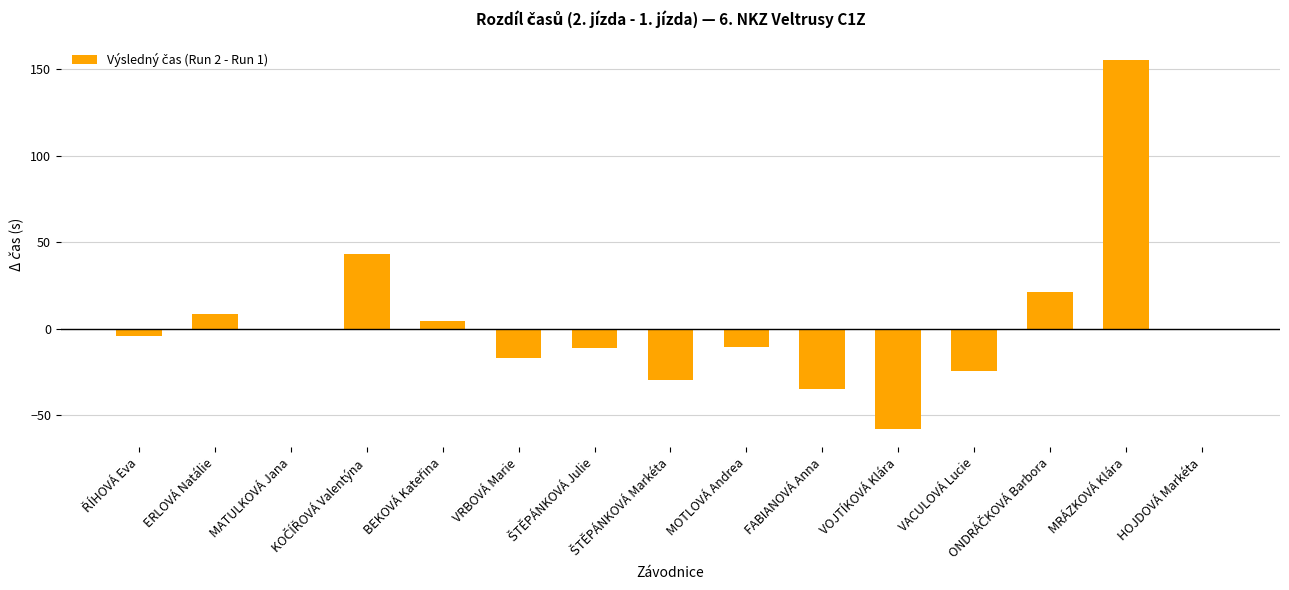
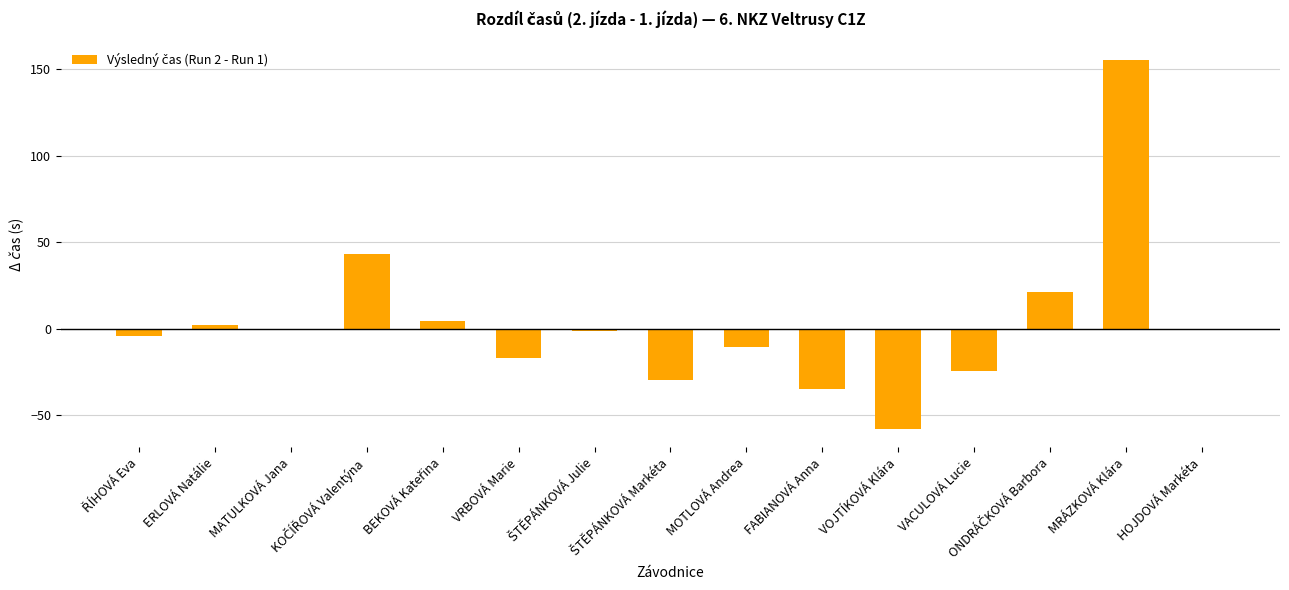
ERLOVÁ Natálie: 9 -> 2
ŠTĚPÁNKOVÁ Julie: -11 -> -1
